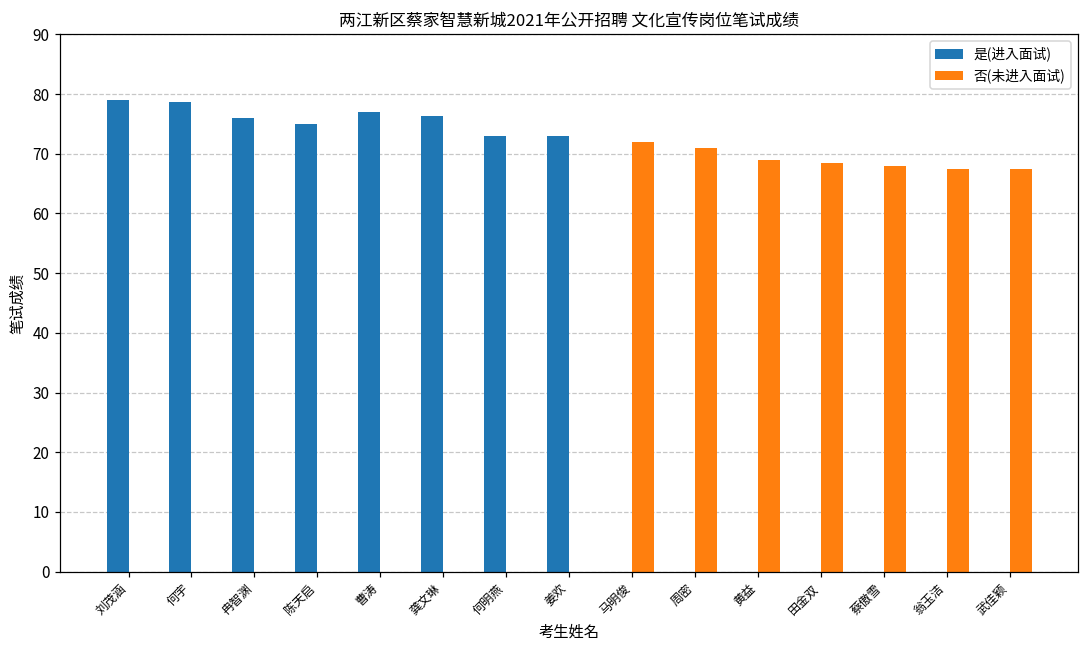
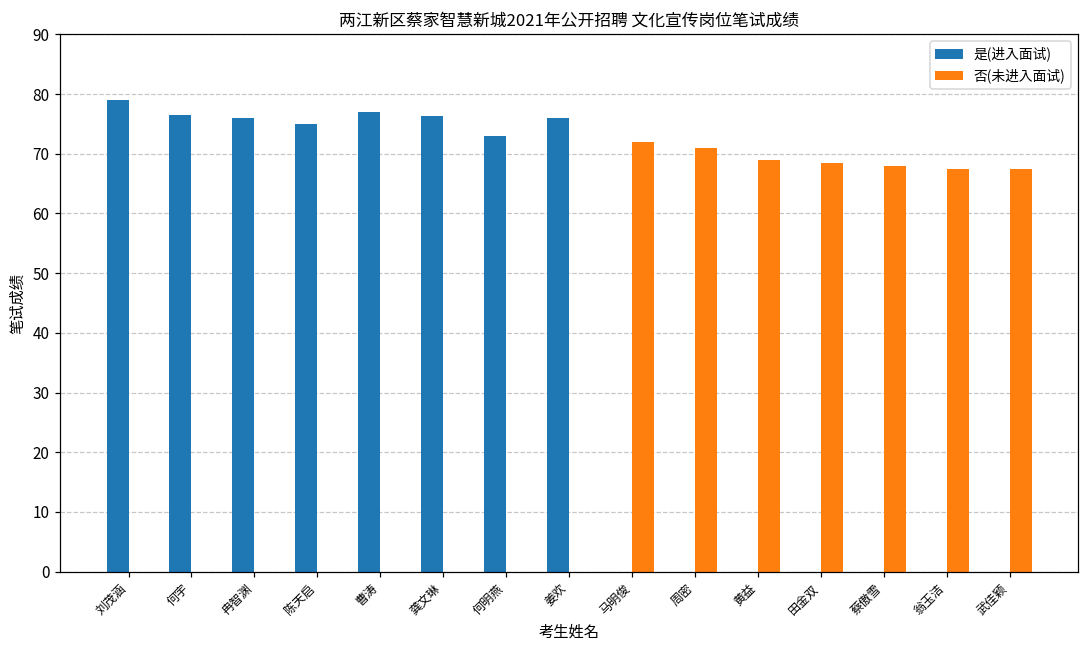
是(进入面试), 何宇: 79 -> 77
是(进入面试), 姜欢: 73 -> 76
